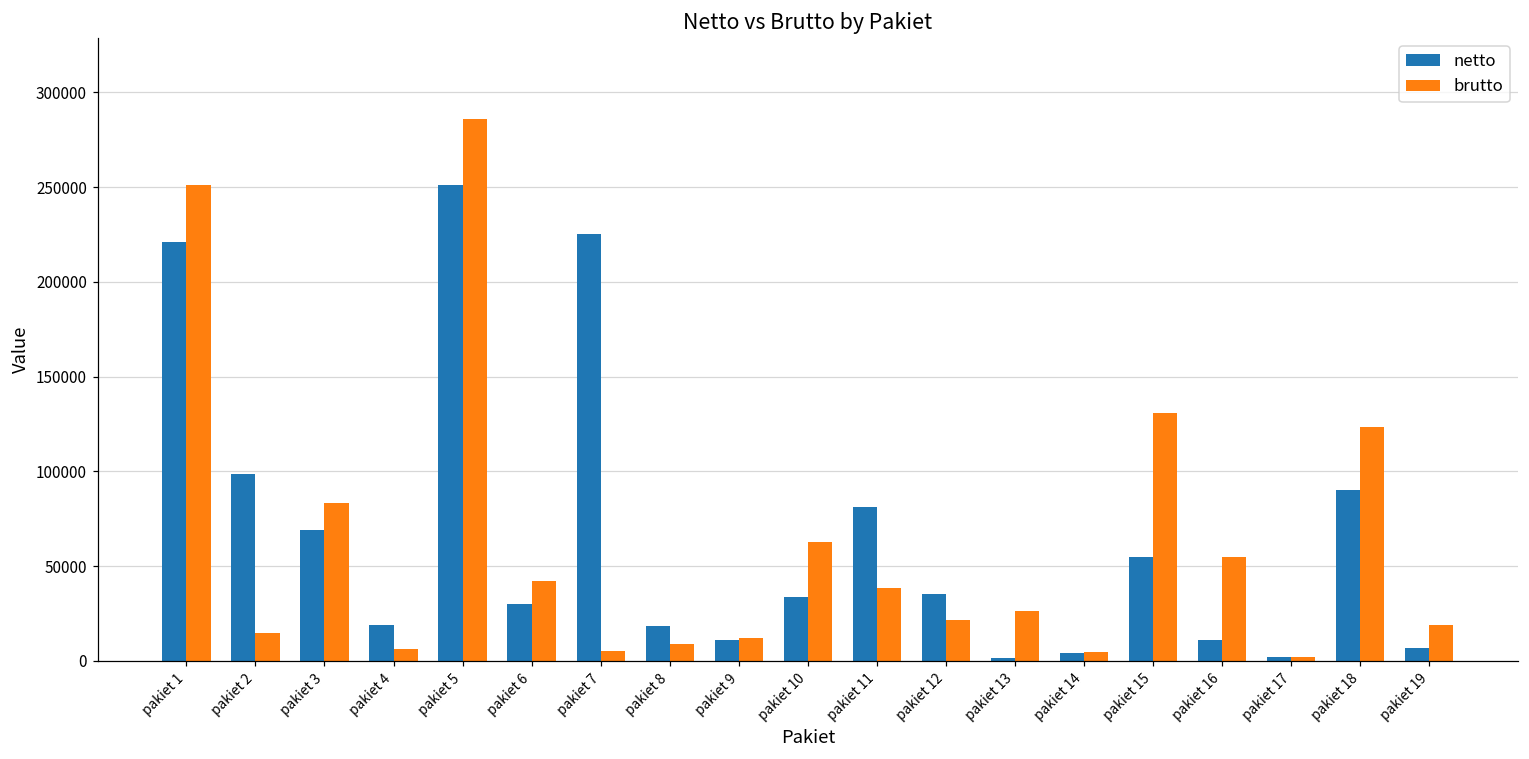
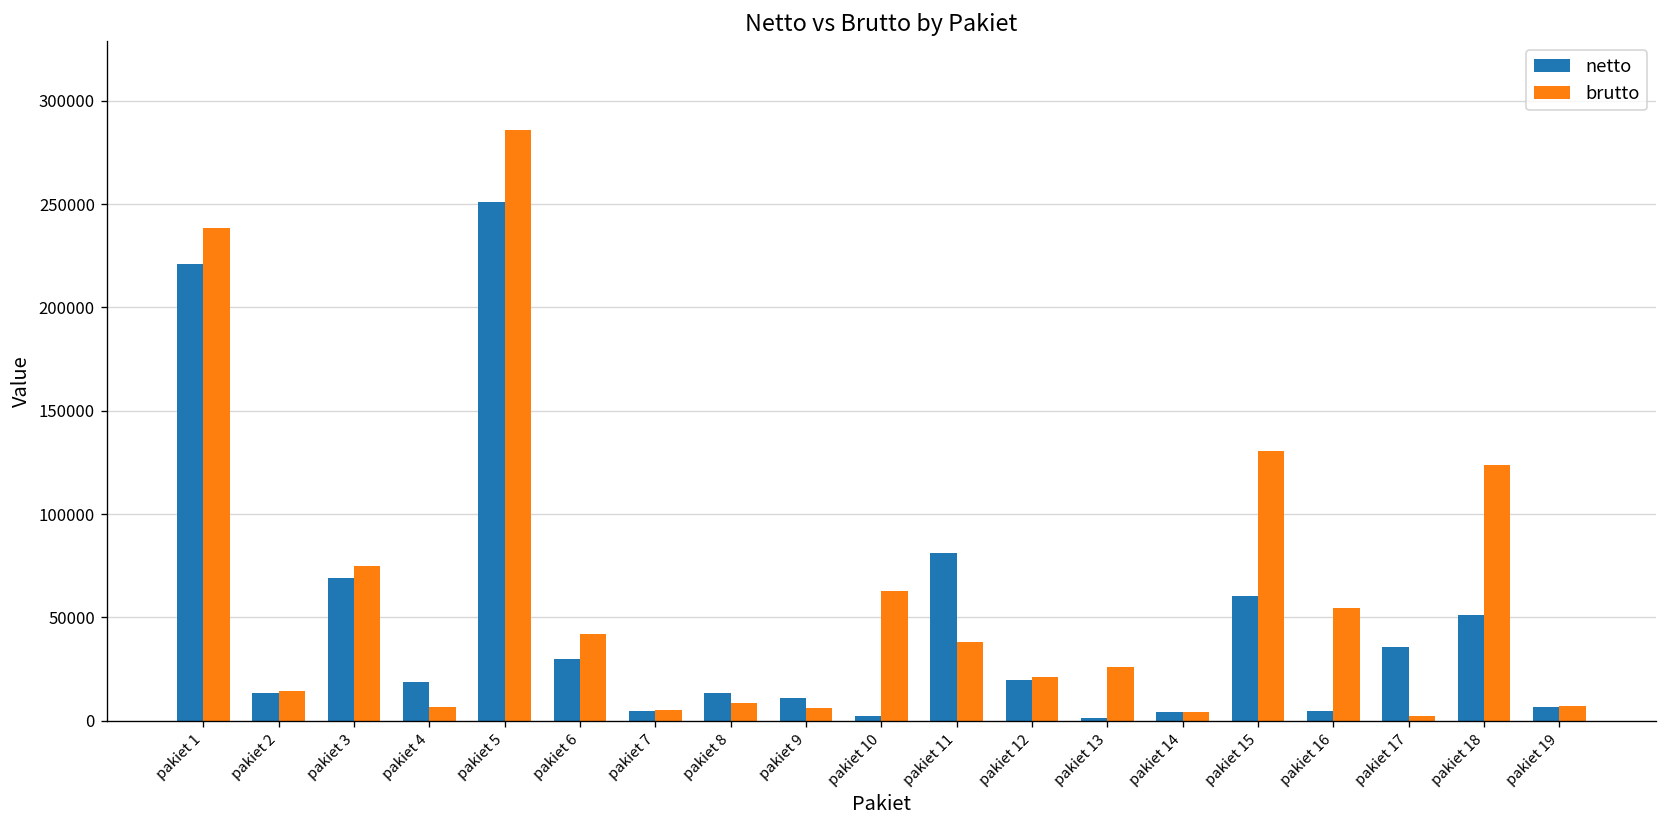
brutto, pakiet 1: 251000 -> 239000
netto, pakiet 2: 99000 -> 13000
brutto, pakiet 3: 83000 -> 75000
netto, pakiet 7: 225000 -> 5000
netto, pakiet 8: 18000 -> 13000
brutto, pakiet 9: 12000 -> 6000
netto, pakiet 10: 34000 -> 2000
netto, pakiet 12: 35000 -> 20000
netto, pakiet 15: 55000 -> 60000
netto, pakiet 16: 11000 -> 5000
netto, pakiet 17: 2000 -> 36000
netto, pakiet 18: 90000 -> 51000
brutto, pakiet 19: 19000 -> 7000
